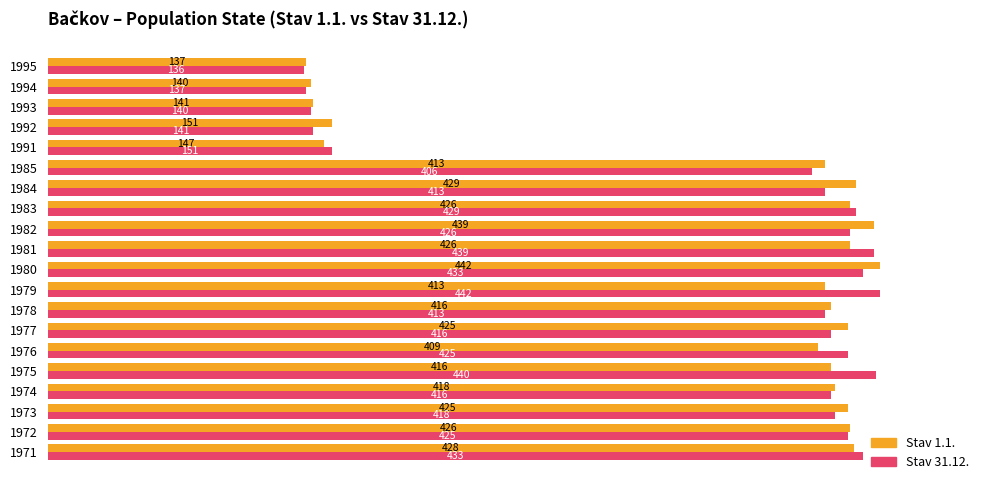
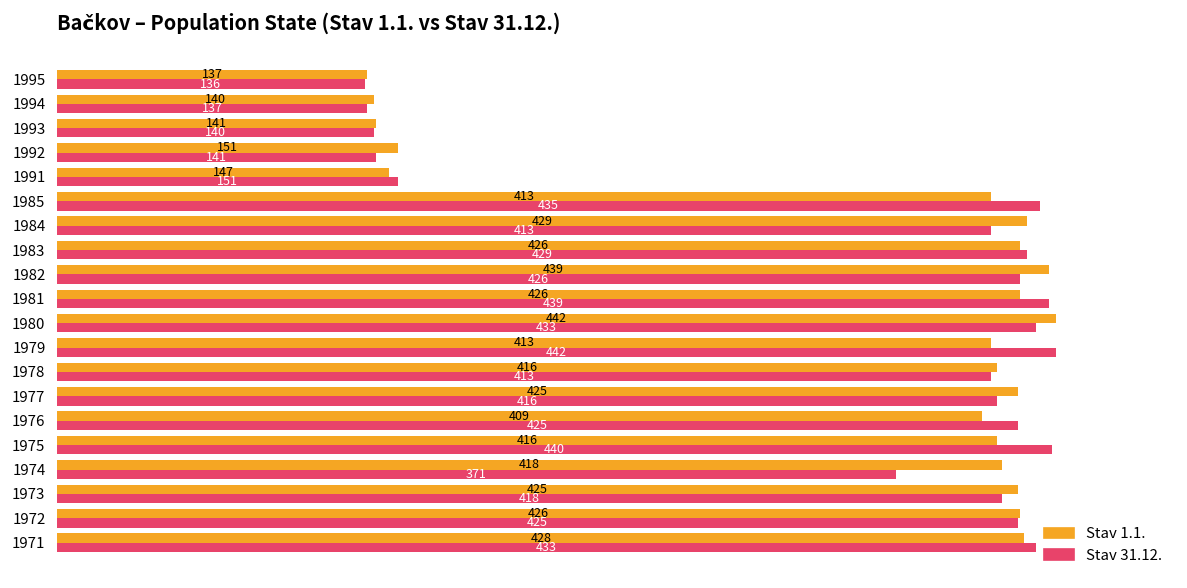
Stav 31.12., 1985: 406 -> 435
Stav 31.12., 1974: 416 -> 371
